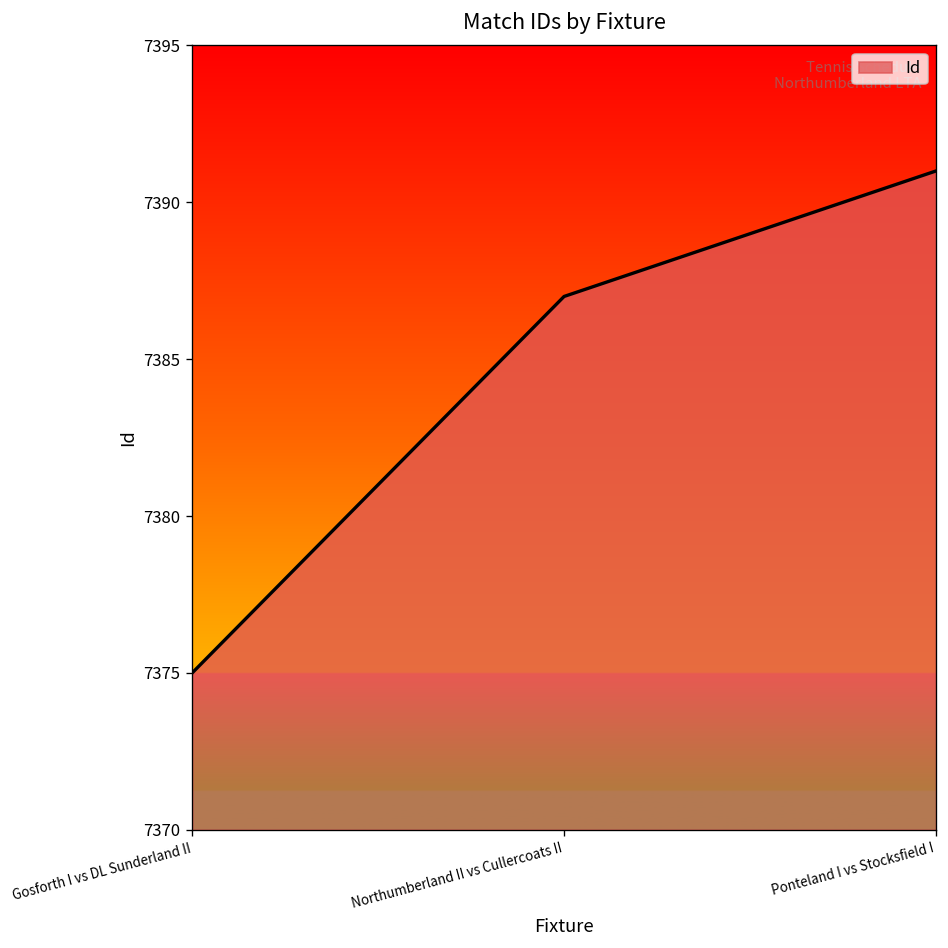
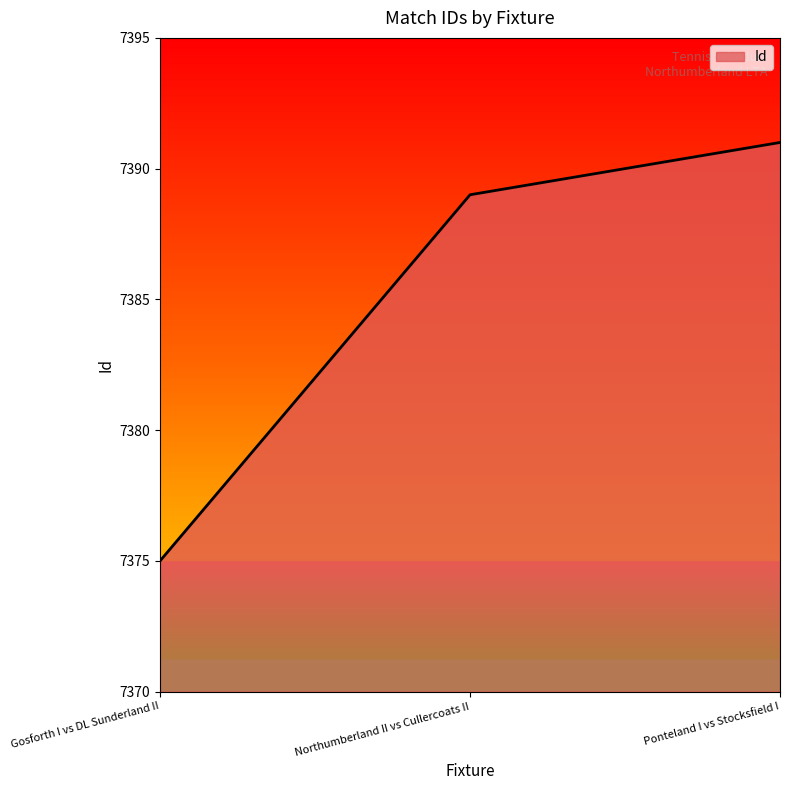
Northumberland II vs Cullercoats II: 7387 -> 7389
